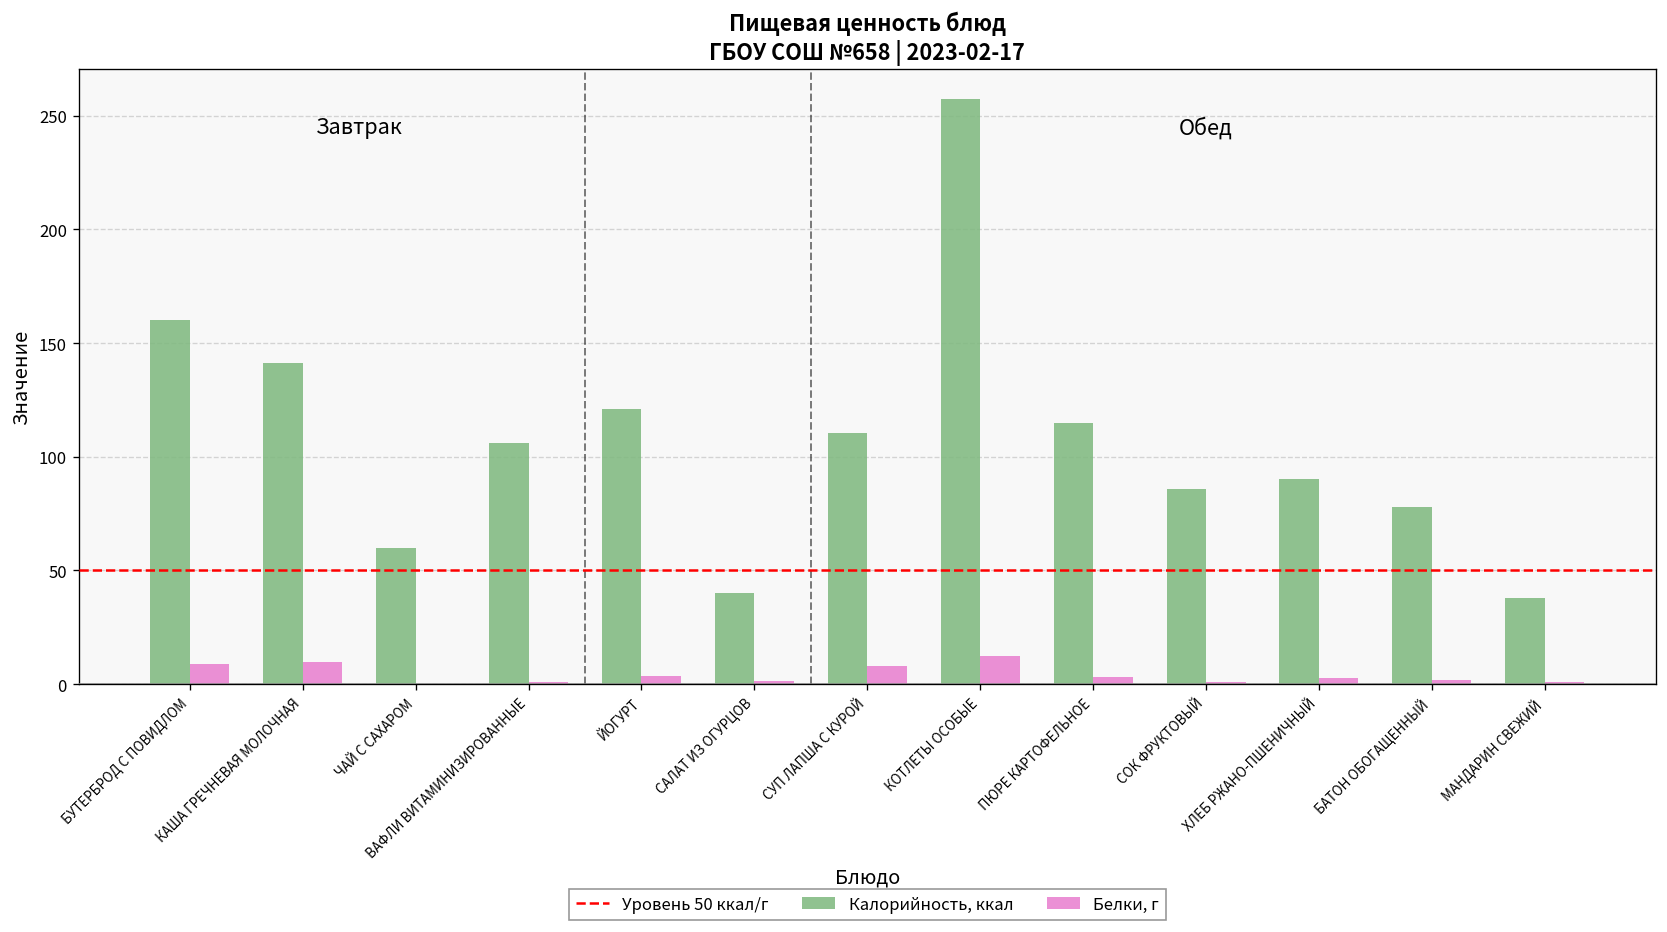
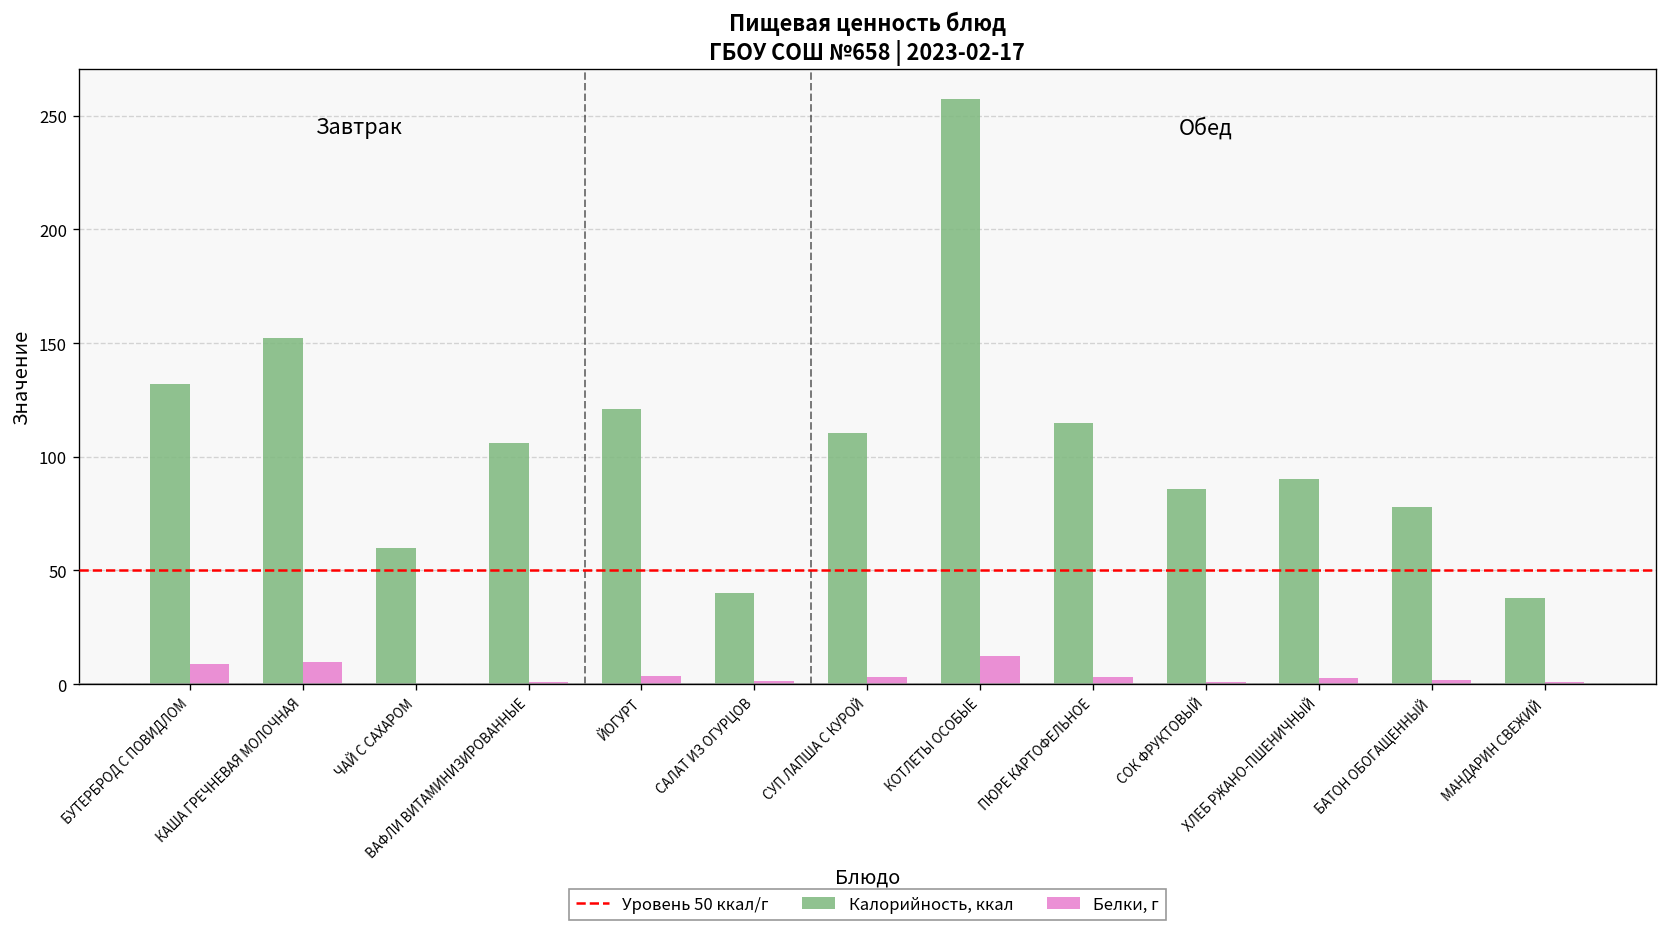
Калорийность, ккал, БУТЕРБРОД С ПОВИДЛОМ: 160 -> 132
Калорийность, ккал, КАША ГРЕЧНЕВАЯ МОЛОЧНАЯ: 141 -> 152
Белки, г, СУП ЛАПША С КУРОЙ: 8 -> 3
